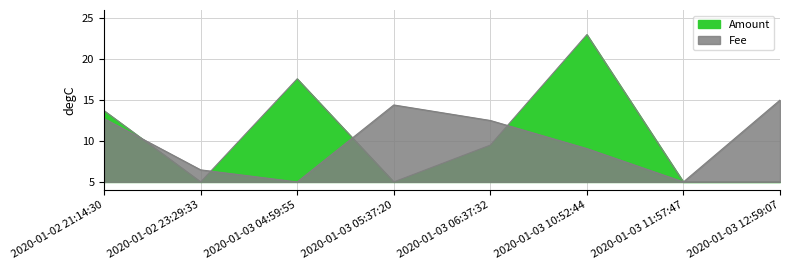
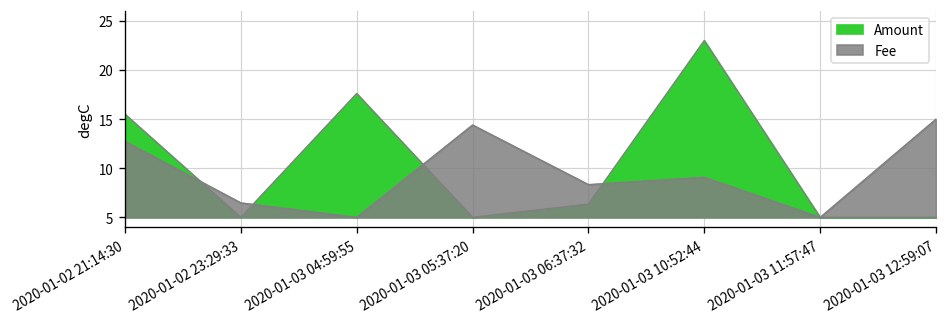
Amount, 2020-01-02 21:14:30: 14 -> 16
Amount, 2020-01-03 06:37:32: 10 -> 6
Fee, 2020-01-03 06:37:32: 13 -> 8
